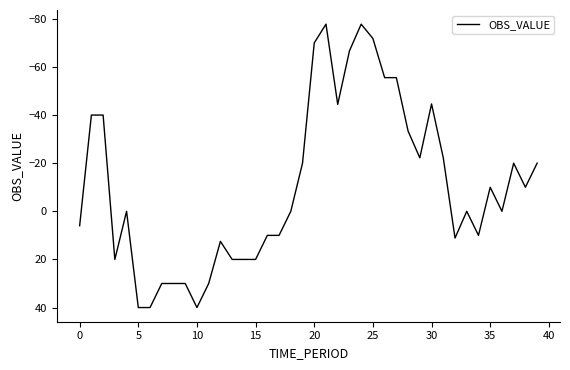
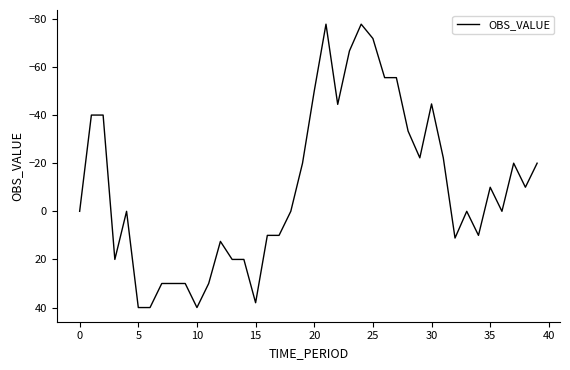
0: 6 -> 0
15: 20 -> 38
20: -70 -> -50
